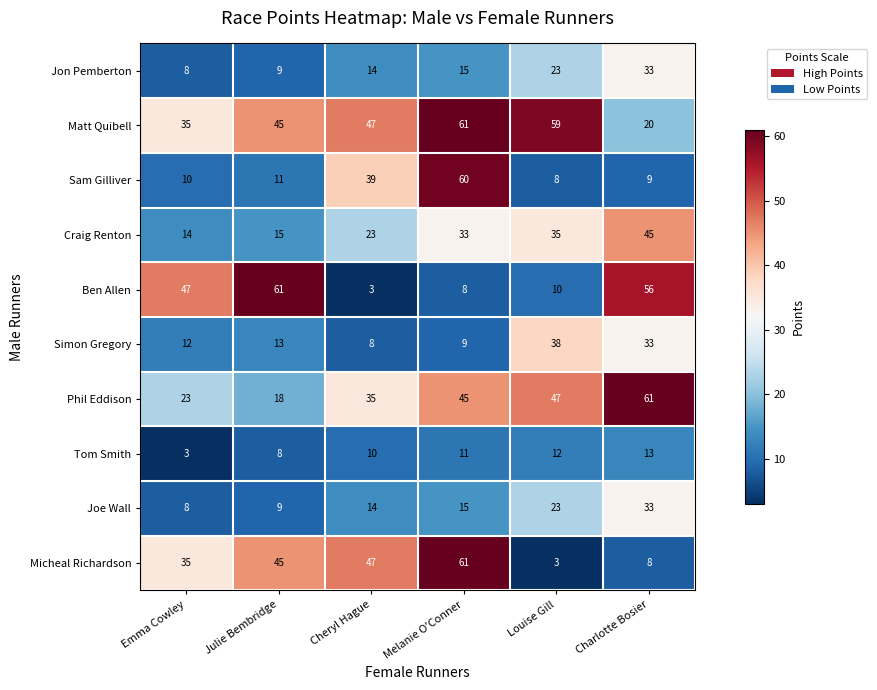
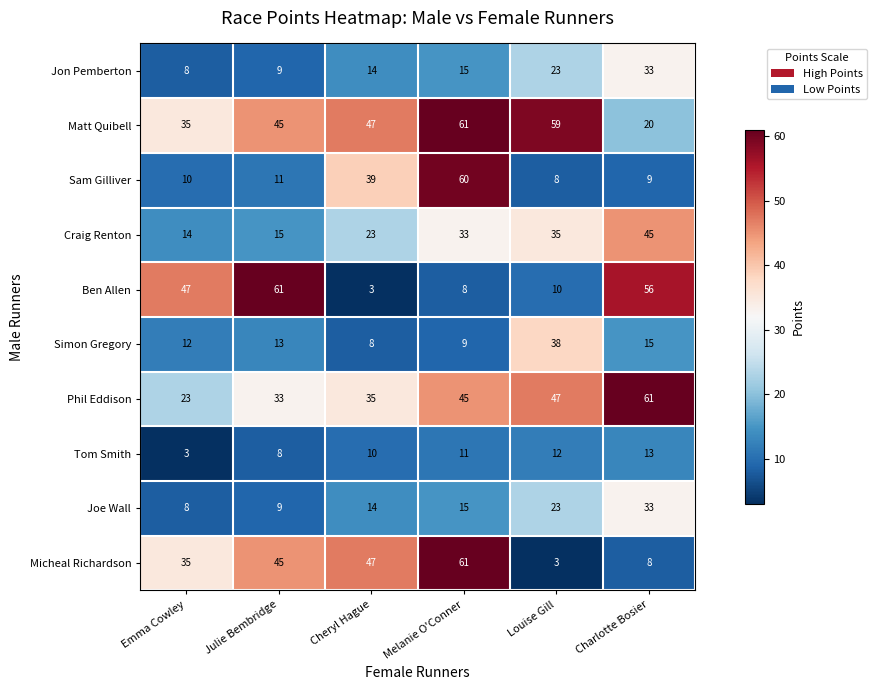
Simon Gregory, Charlotte Bosier: 33 -> 15
Phil Eddison, Julie Bembridge: 18 -> 33
